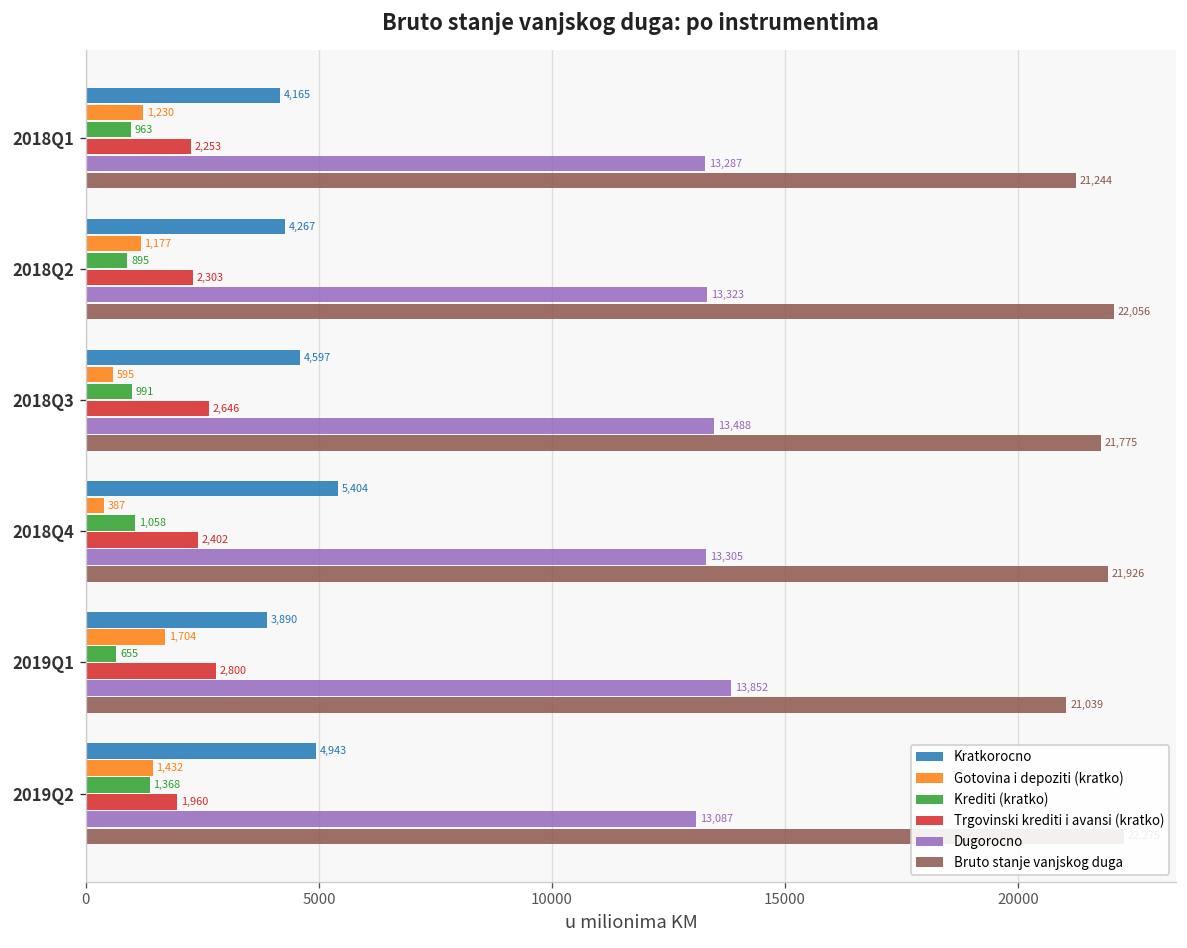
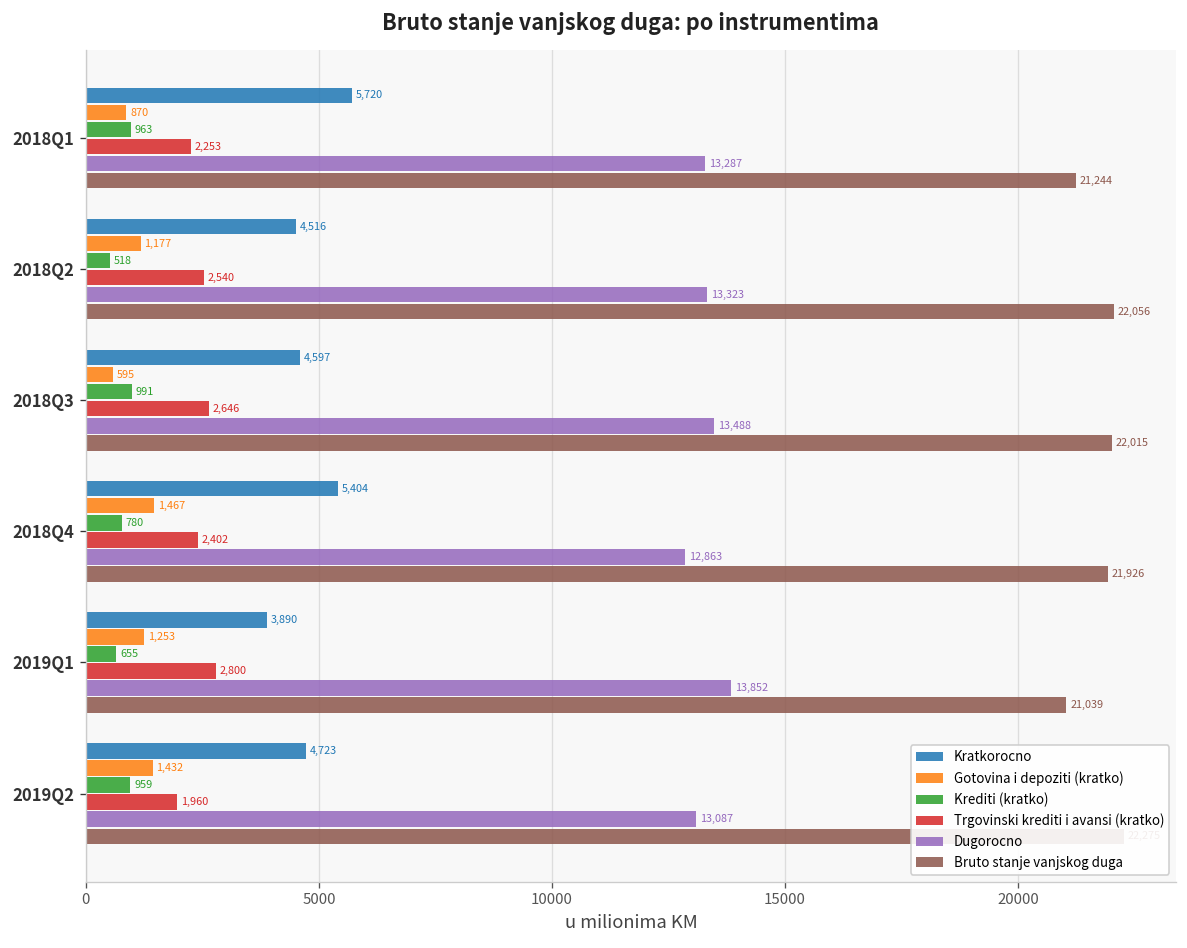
Kratkorocno, 2018Q1: 4,165 -> 5,720
Gotovina i depoziti (kratko), 2018Q1: 1,230 -> 870
Kratkorocno, 2018Q2: 4,267 -> 4,516
Krediti (kratko), 2018Q2: 895 -> 518
Trgovinski krediti i avansi (kratko), 2018Q2: 2,303 -> 2,540
Bruto stanje vanjskog duga, 2018Q3: 21,775 -> 22,015
Gotovina i depoziti (kratko), 2018Q4: 387 -> 1,467
Krediti (kratko), 2018Q4: 1,058 -> 780
Dugorocno, 2018Q4: 13,305 -> 12,863
Gotovina i depoziti (kratko), 2019Q1: 1,704 -> 1,253
Kratkorocno, 2019Q2: 4,943 -> 4,723
Krediti (kratko), 2019Q2: 1,368 -> 959
